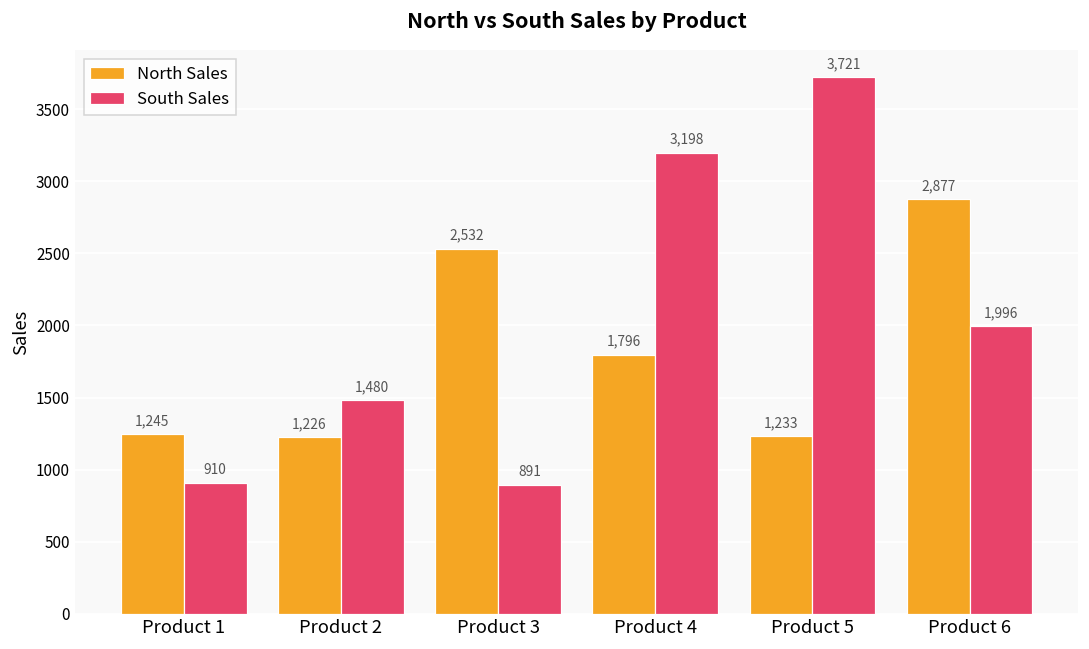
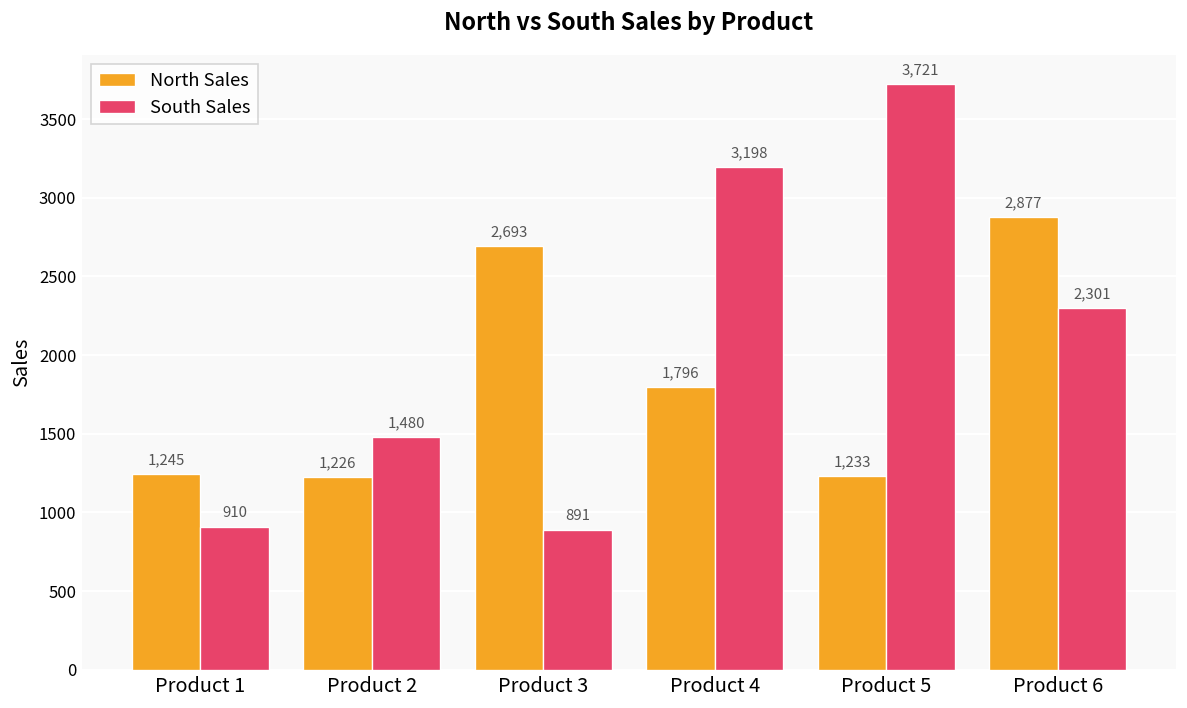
North Sales, Product 3: 2,532 -> 2,693
South Sales, Product 6: 1,996 -> 2,301
